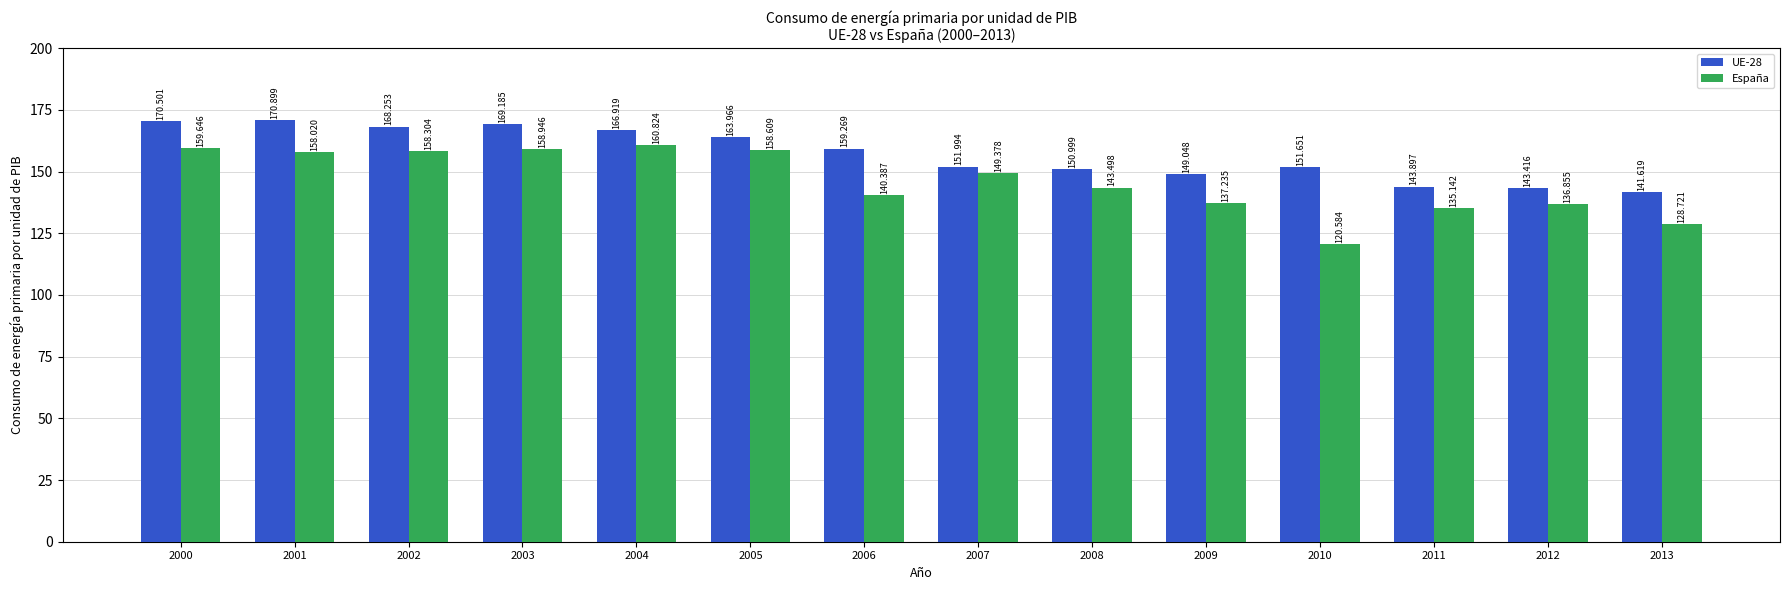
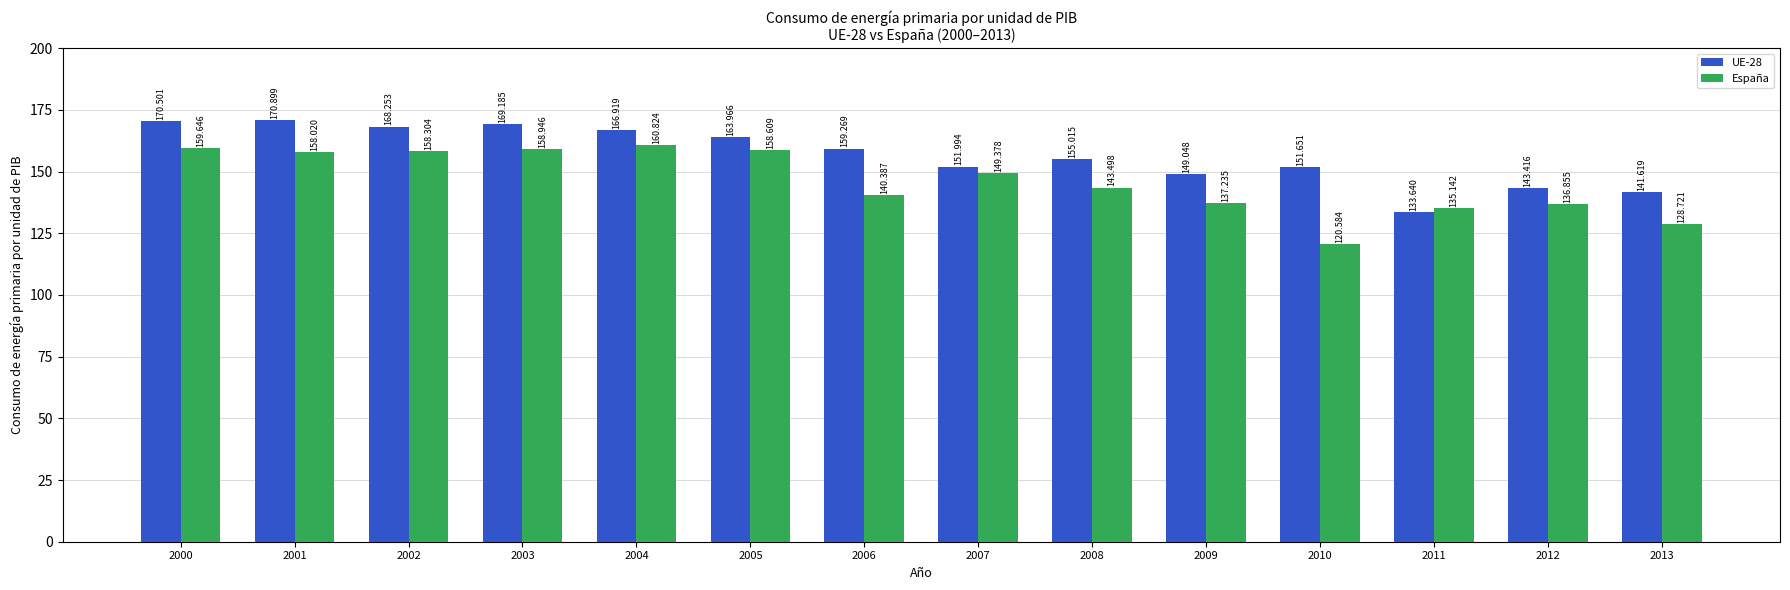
UE-28, 2008: 150.999 -> 155.015
UE-28, 2011: 143.897 -> 133.640
